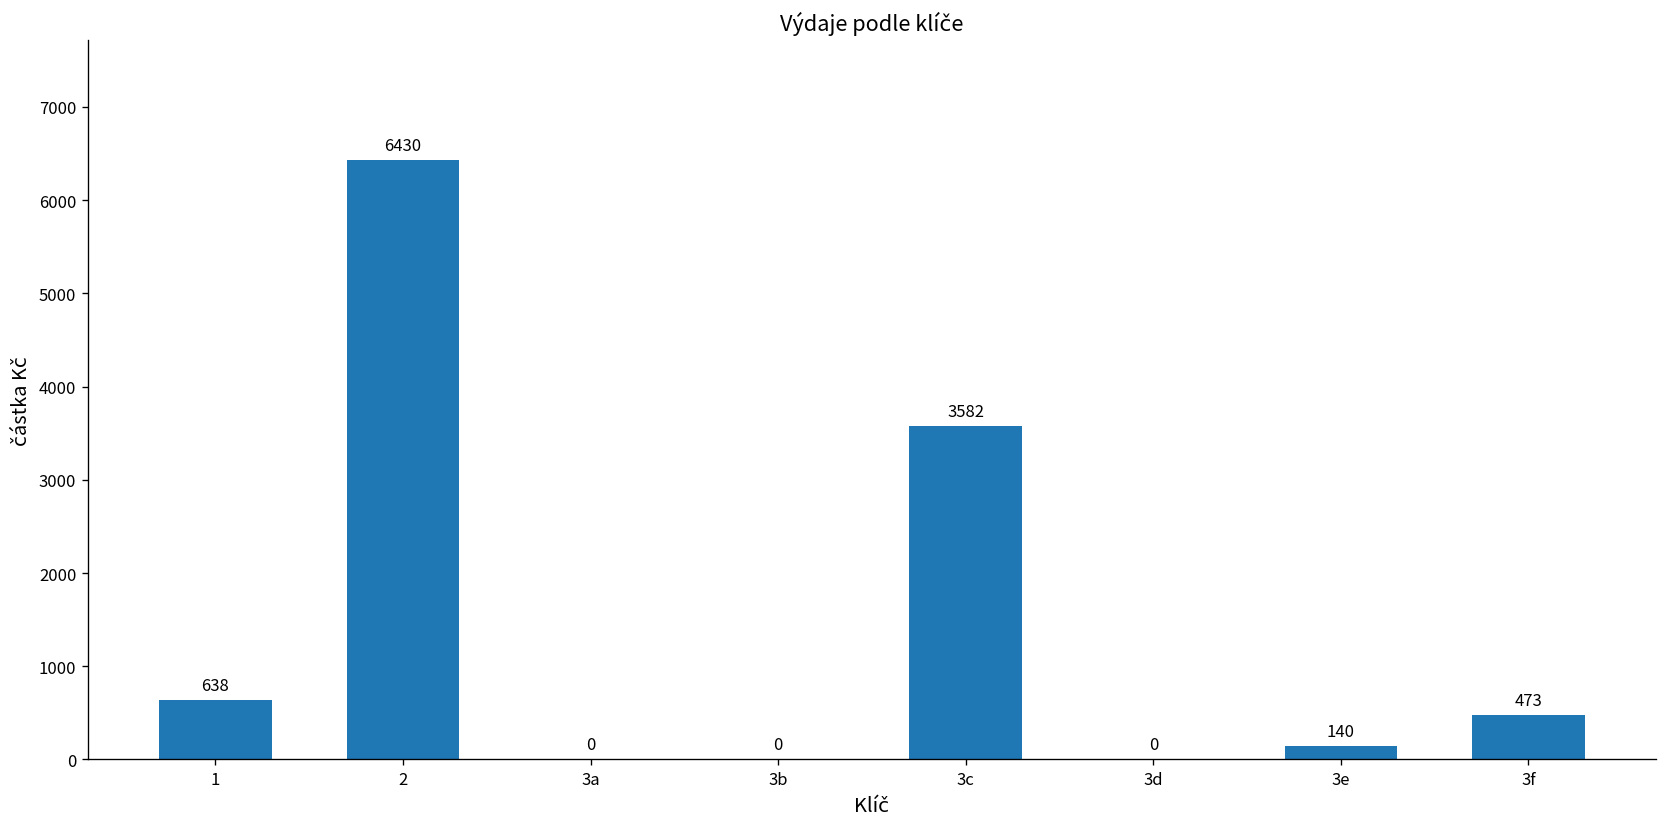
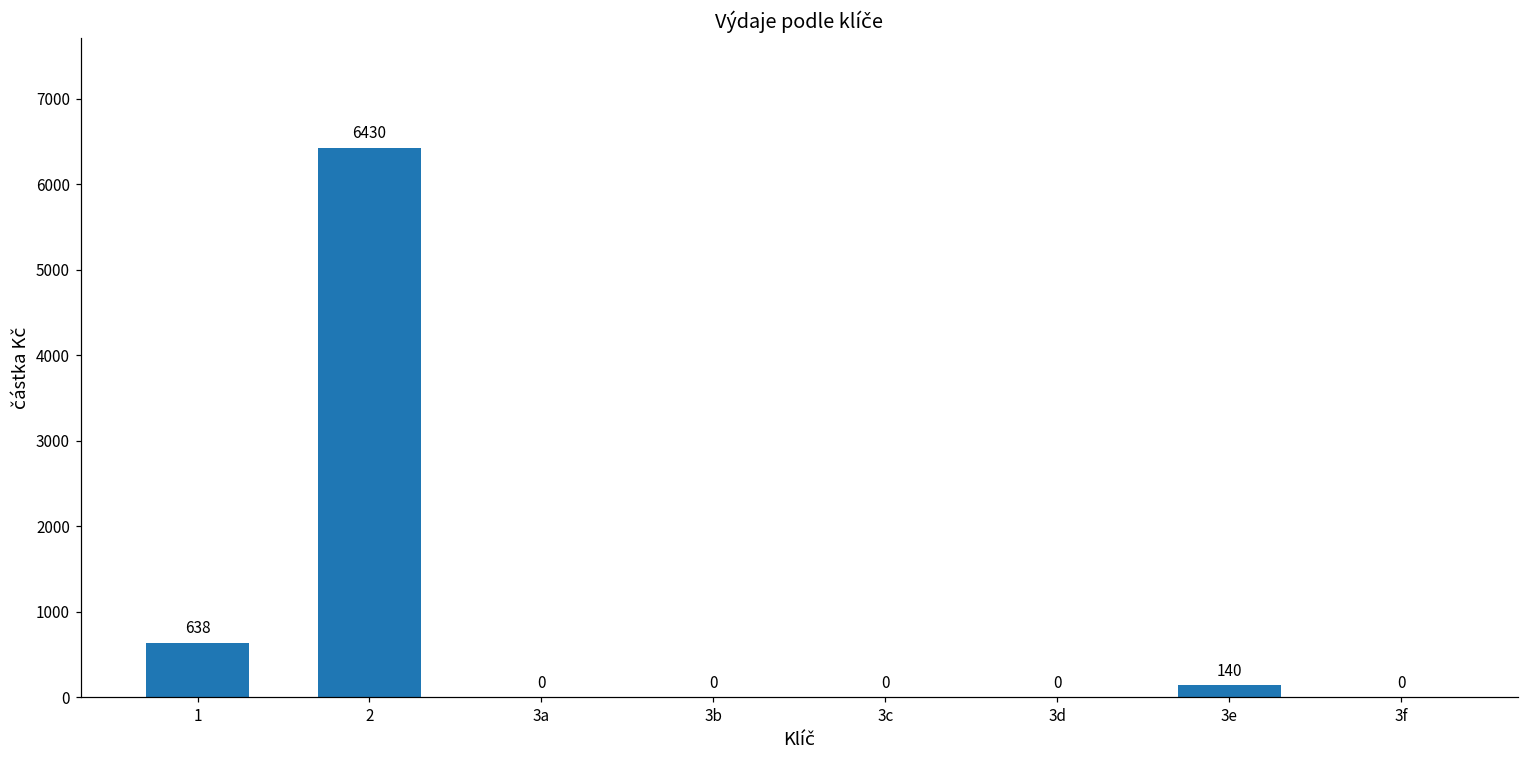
3c: 3582 -> 0
3f: 473 -> 0
